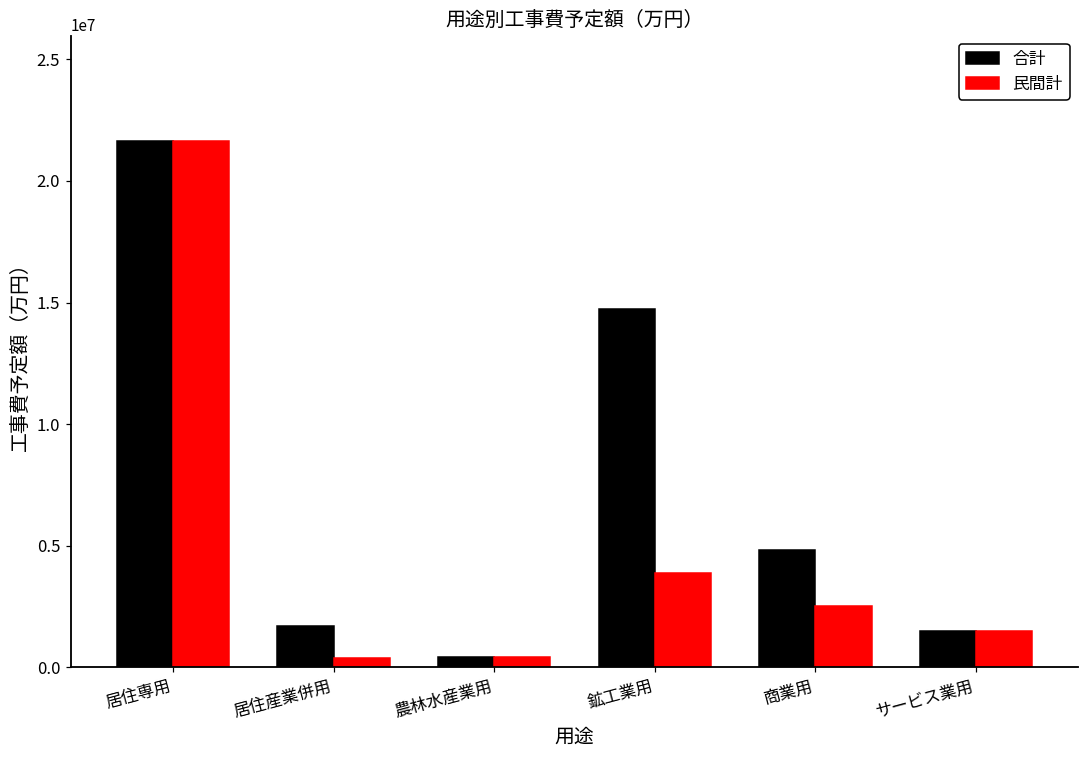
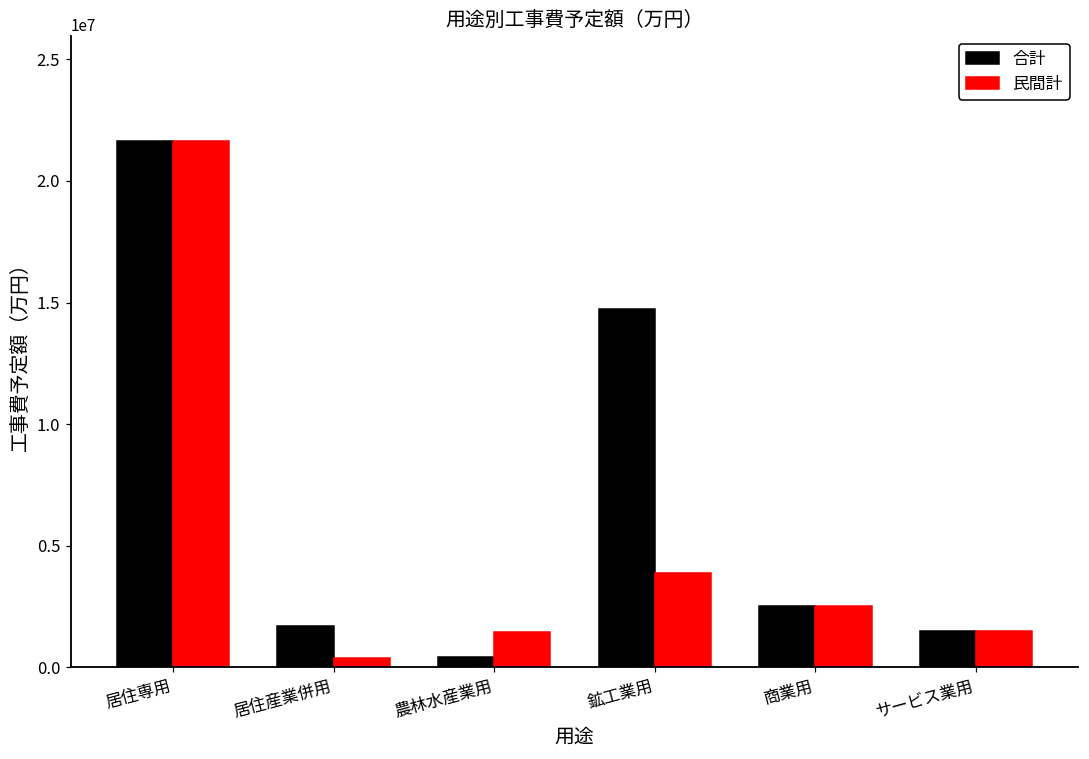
民間計, 農林水産業用: 400000 -> 1400000
合計, 商業用: 4800000 -> 2500000
